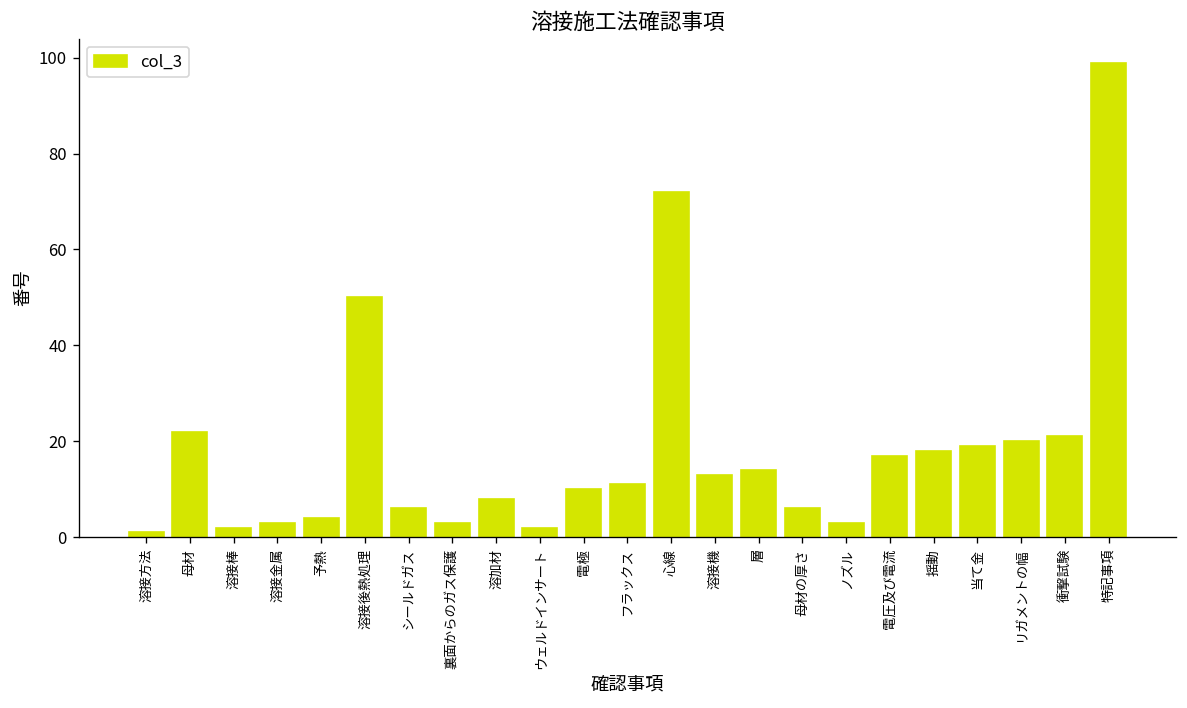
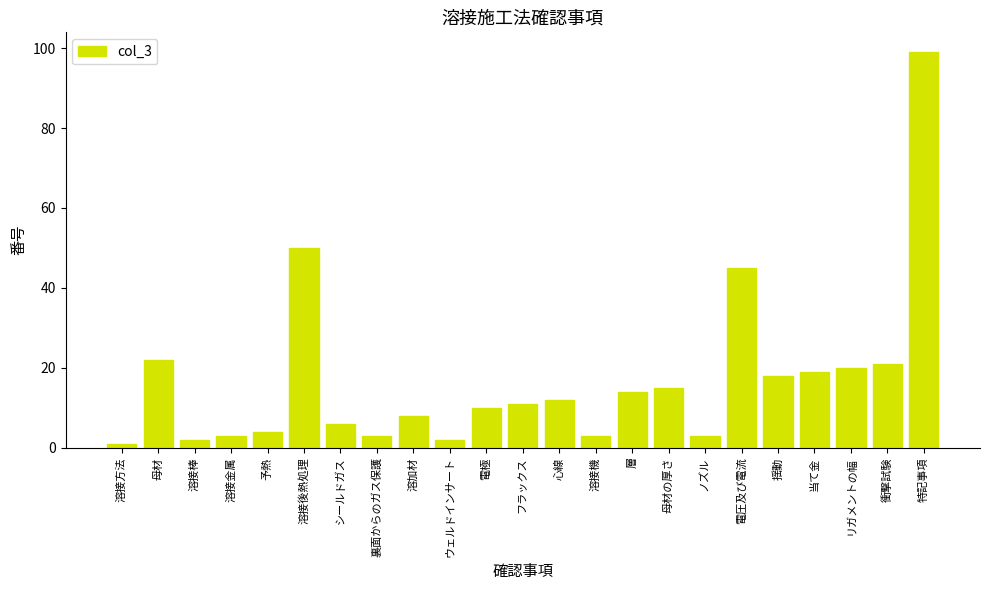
心線: 72 -> 12
溶接機: 13 -> 3
母材の厚さ: 6 -> 15
電圧及び電流: 17 -> 45
